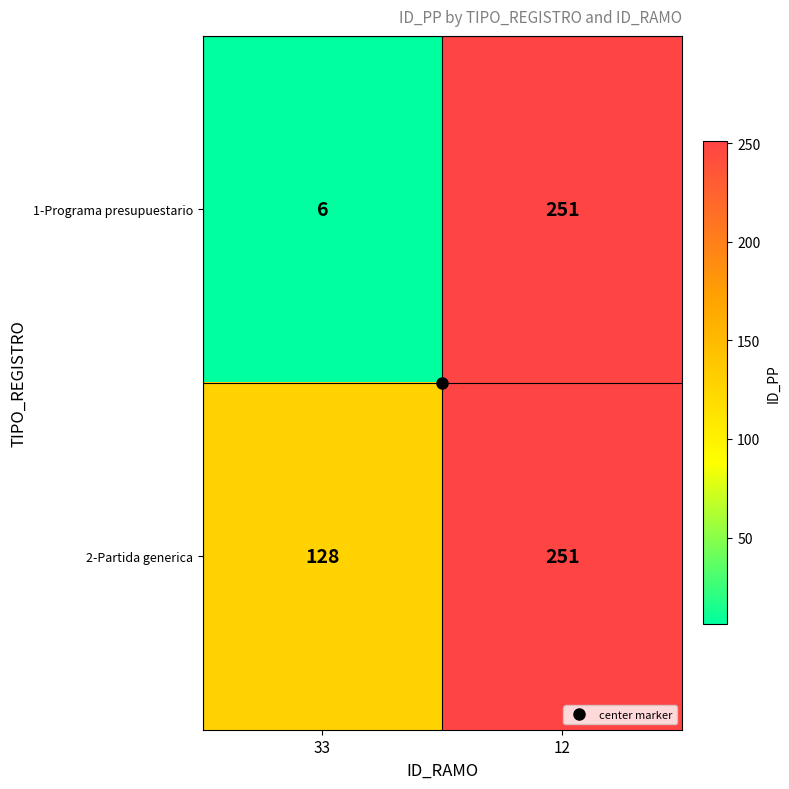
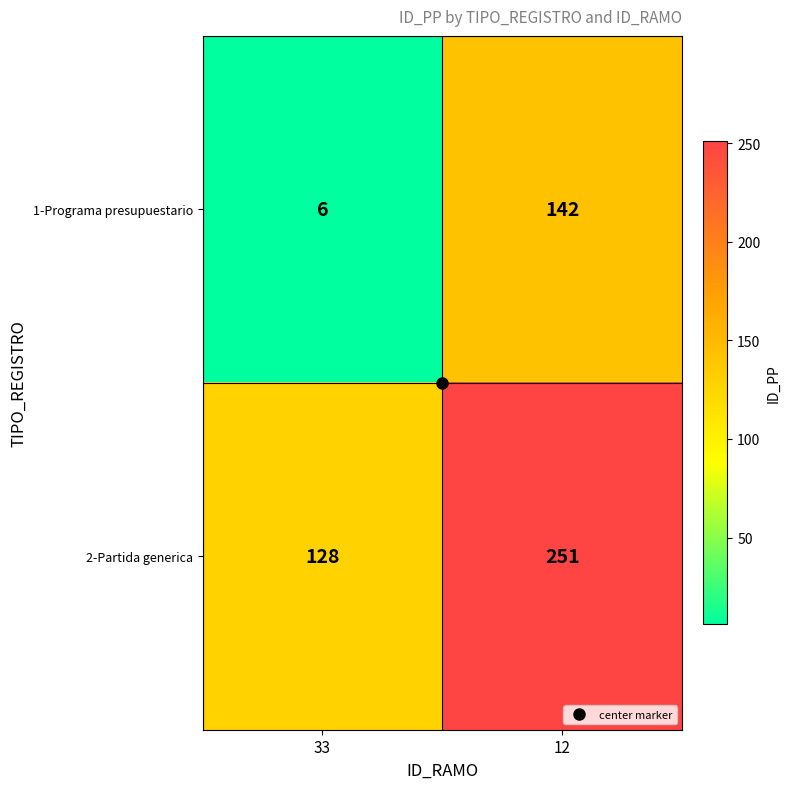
1-Programa presupuestario, 12: 251 -> 142
